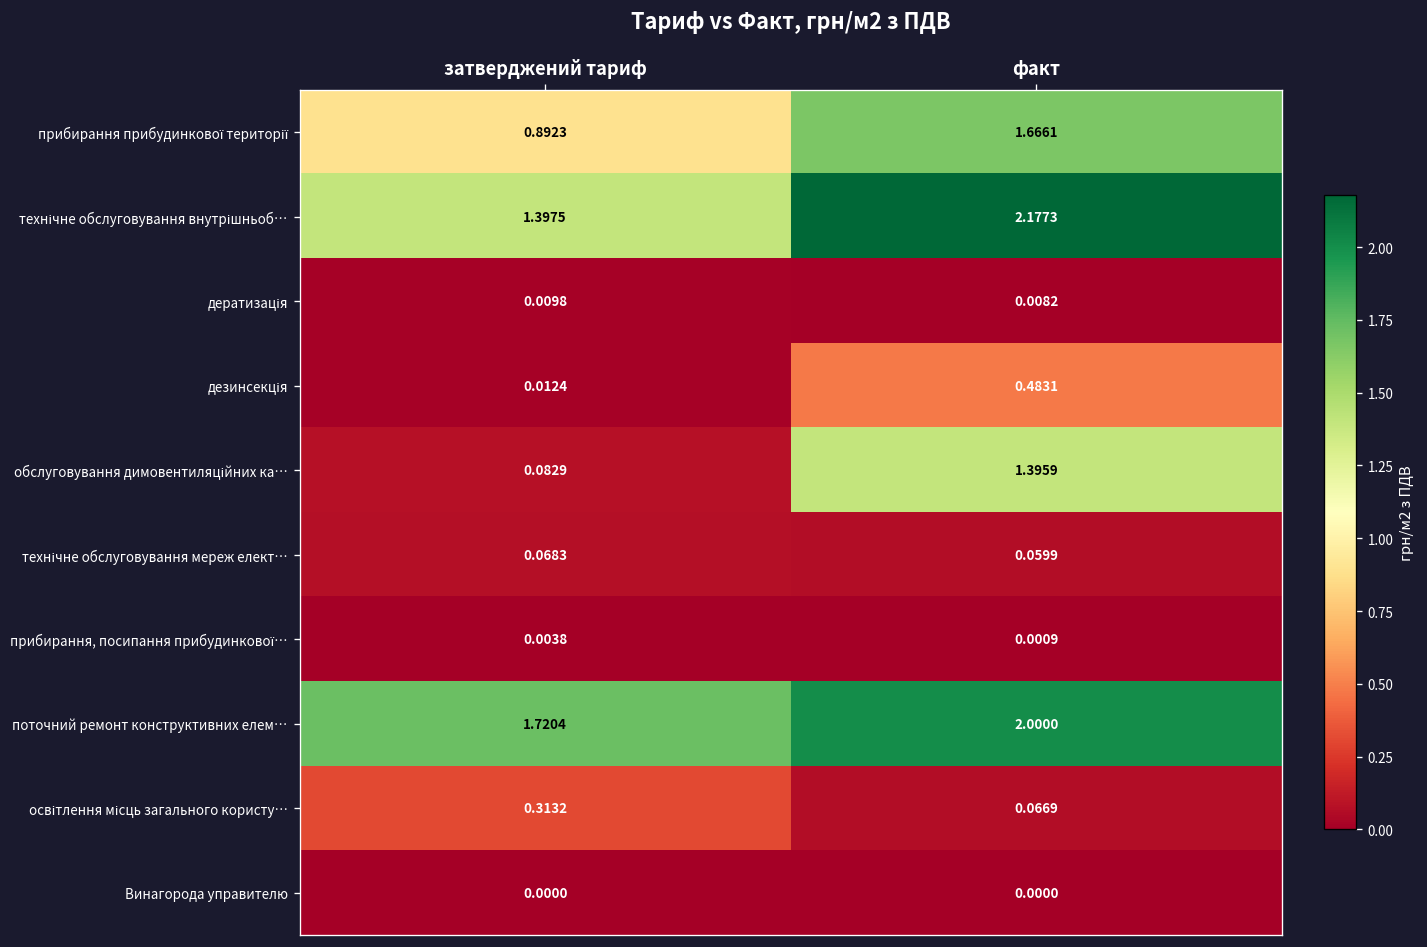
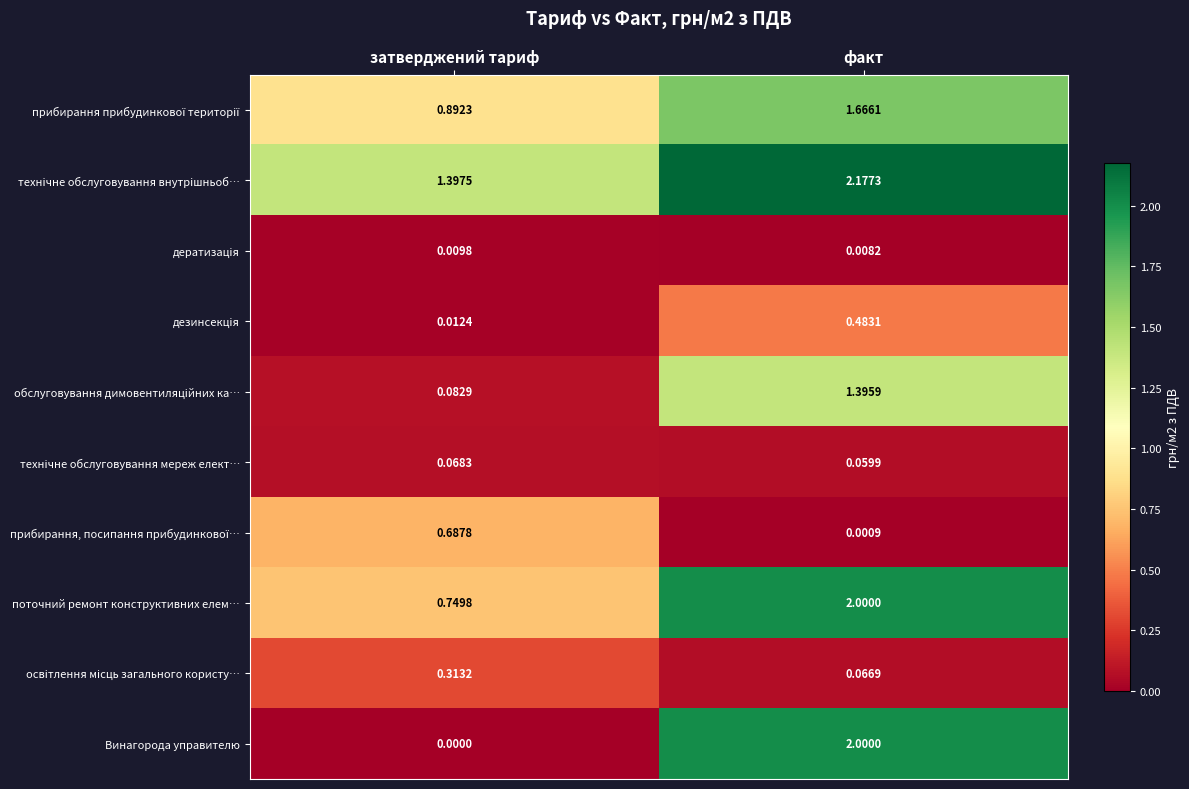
прибирання, посипання прибудинкової…, затверджений тариф: 0.0038 -> 0.6878
поточний ремонт конструктивних елем…, затверджений тариф: 1.7204 -> 0.7498
Винагорода управителю, факт: 0.0000 -> 2.0000
